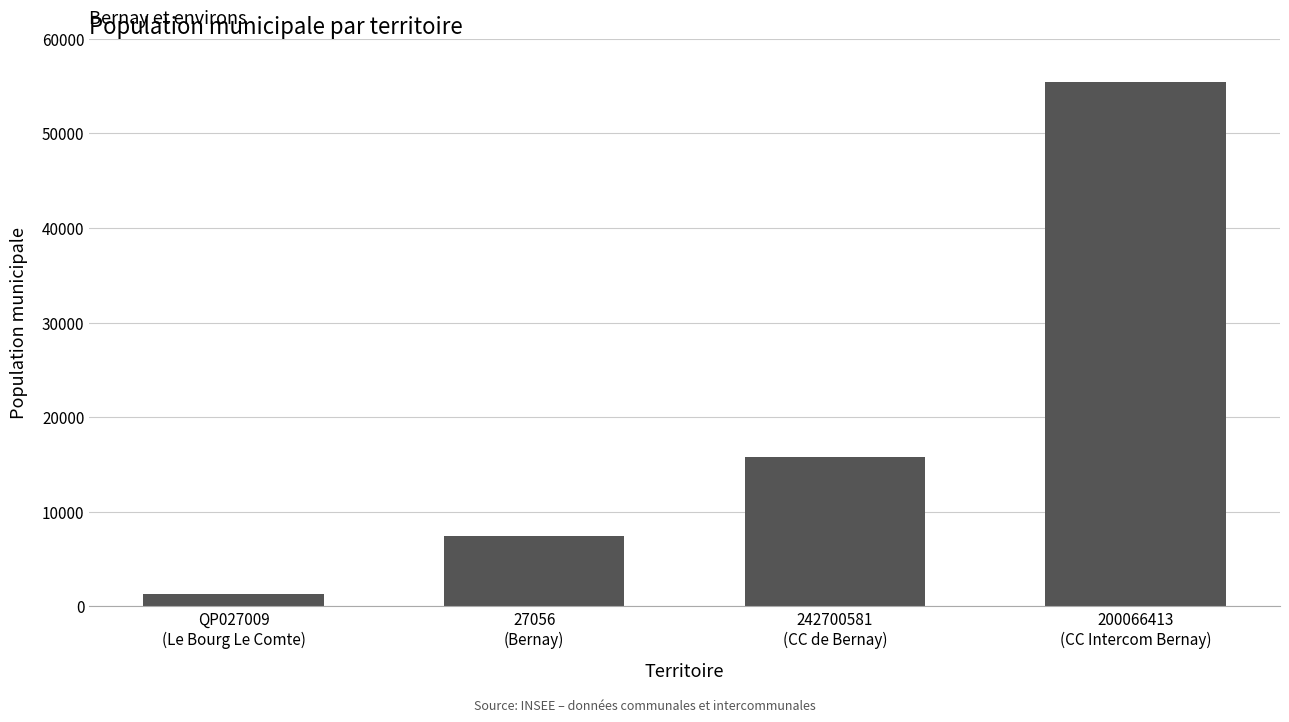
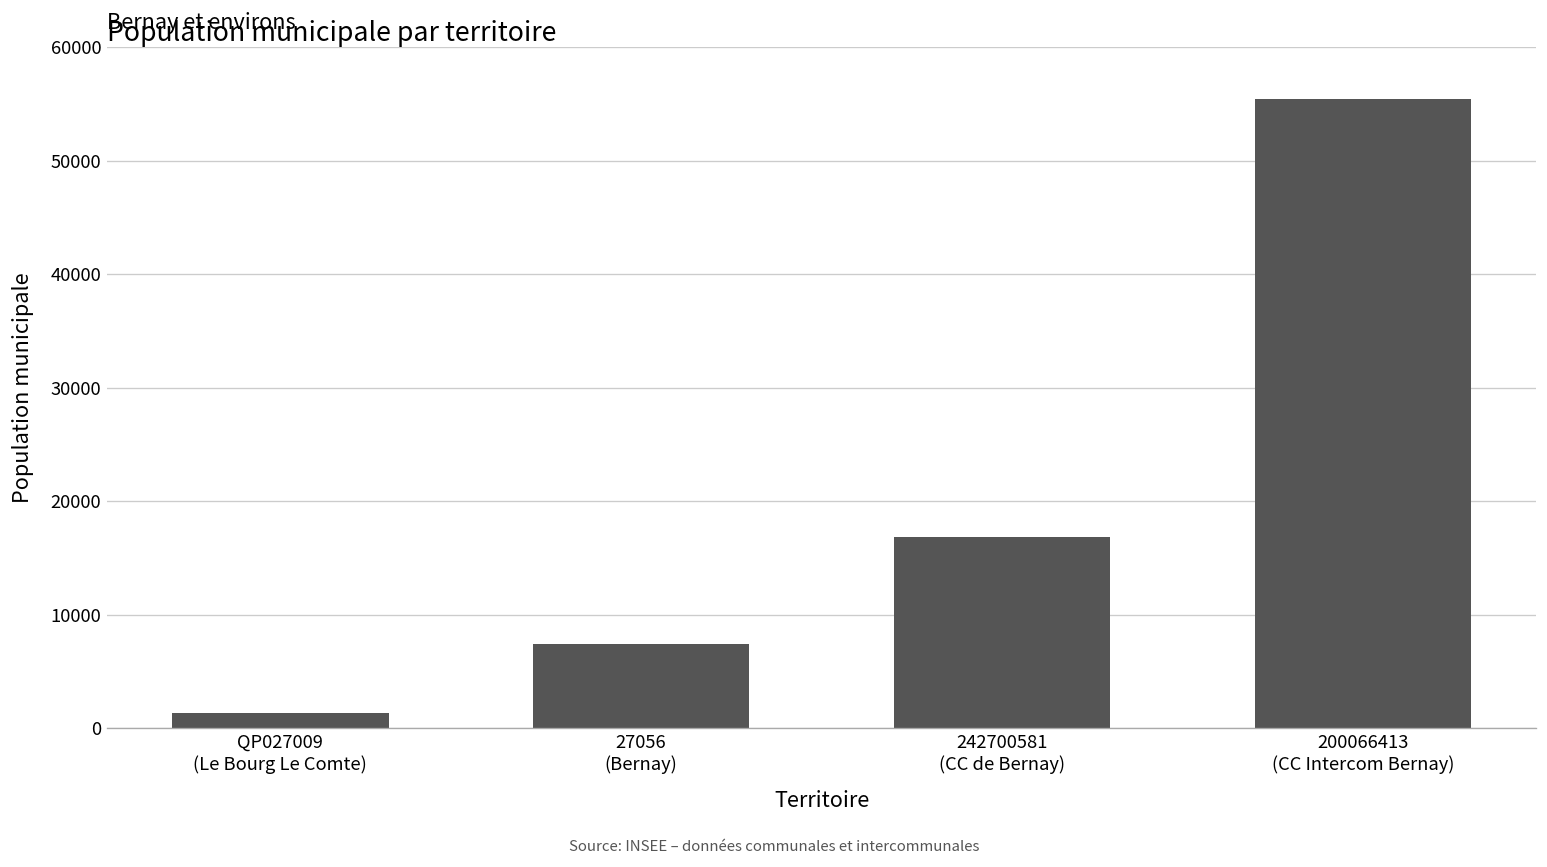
242700581 (CC de Bernay): 16000 -> 17000
